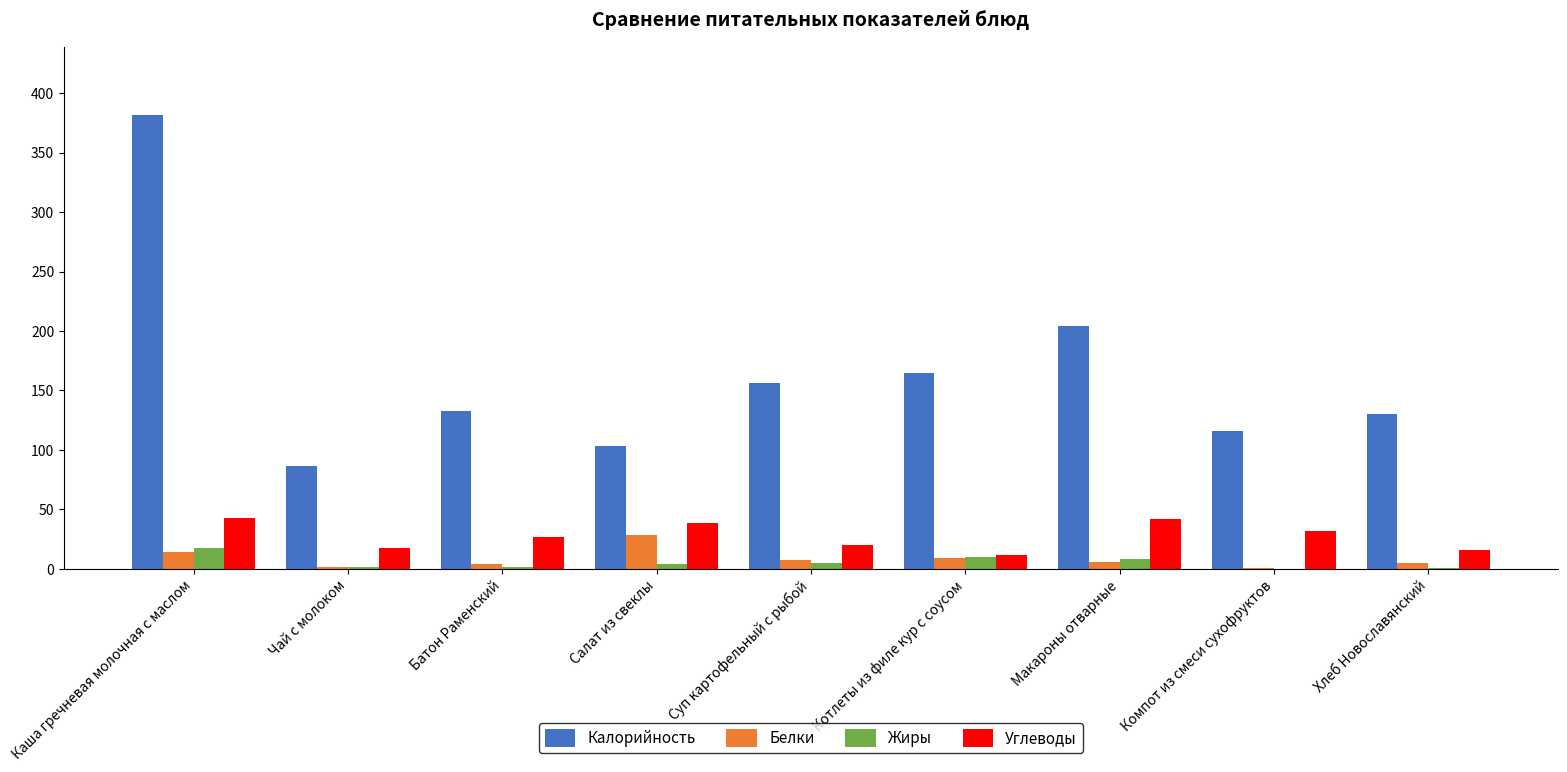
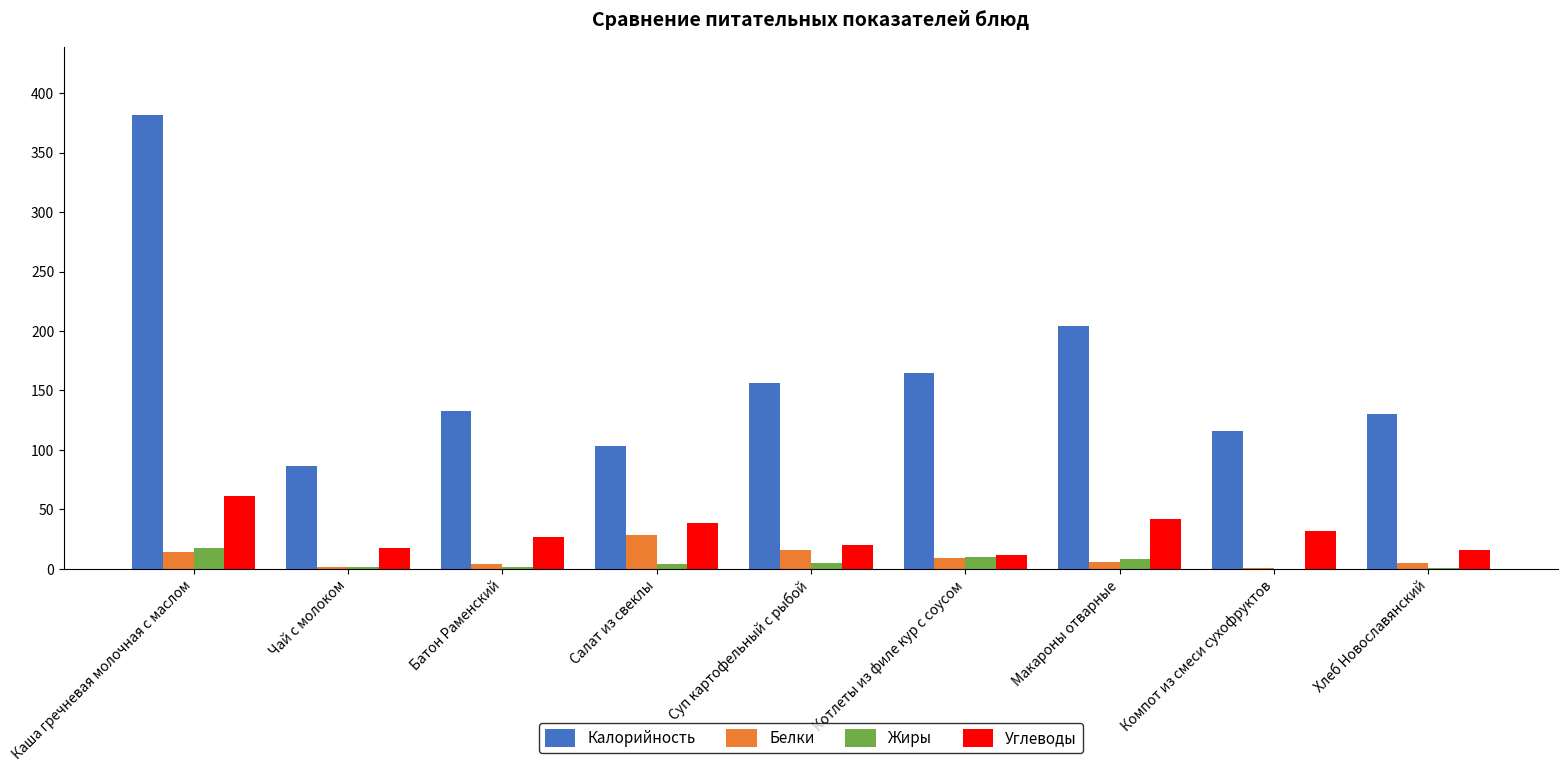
Углеводы, Каша гречневая молочная с маслом: 43 -> 61
Белки, Суп картофельный с рыбой: 7 -> 15
